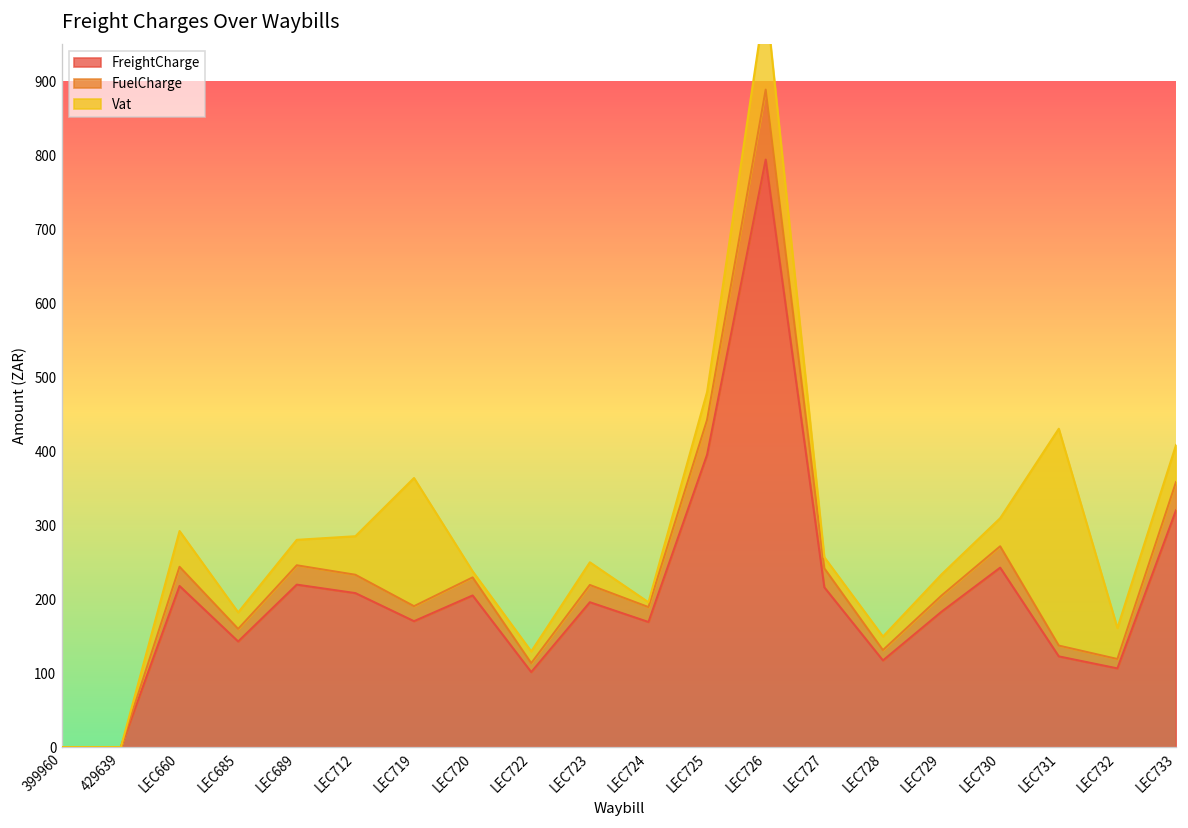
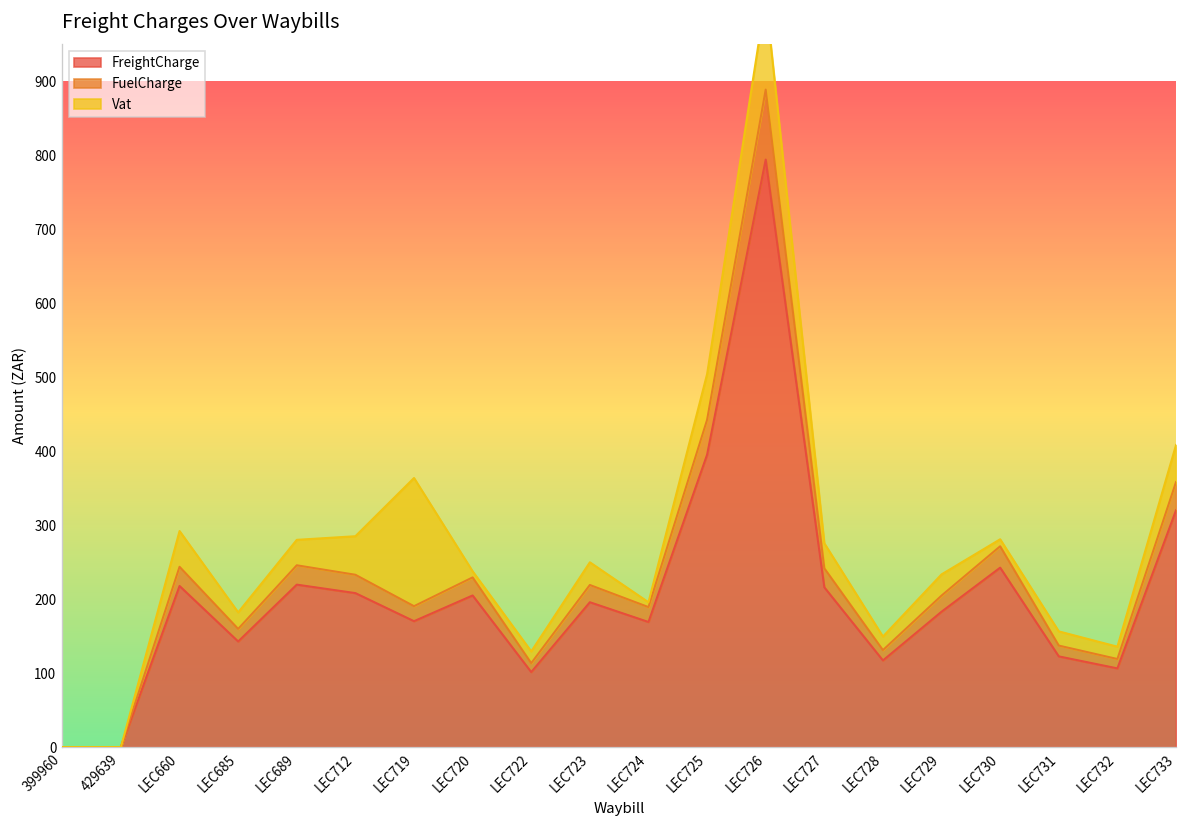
Vat, LEC725: 40 -> 60
Vat, LEC727: 10 -> 30
Vat, LEC730: 40 -> 10
Vat, LEC731: 290 -> 20
Vat, LEC732: 40 -> 20
